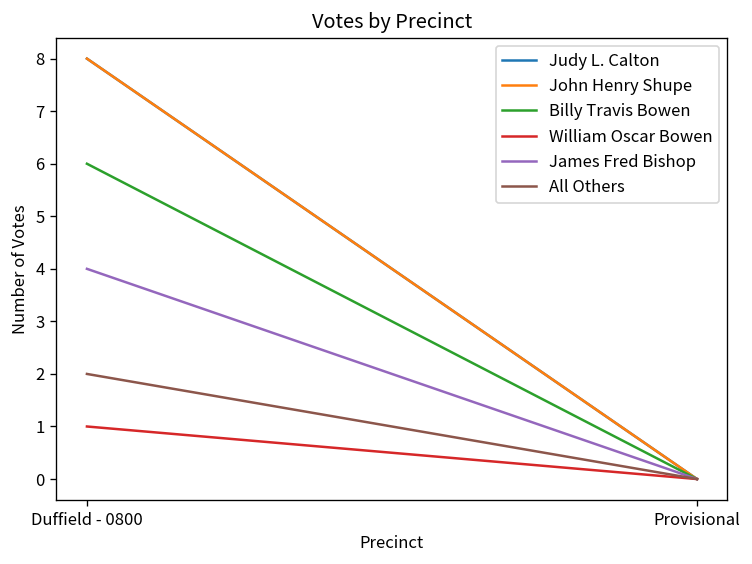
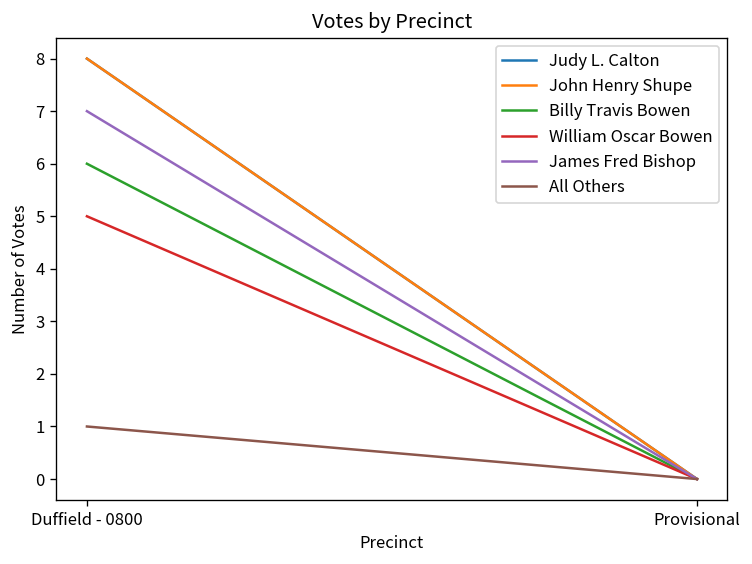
William Oscar Bowen, Duffield - 0800: 1 -> 5
James Fred Bishop, Duffield - 0800: 4 -> 7
All Others, Duffield - 0800: 2 -> 1
